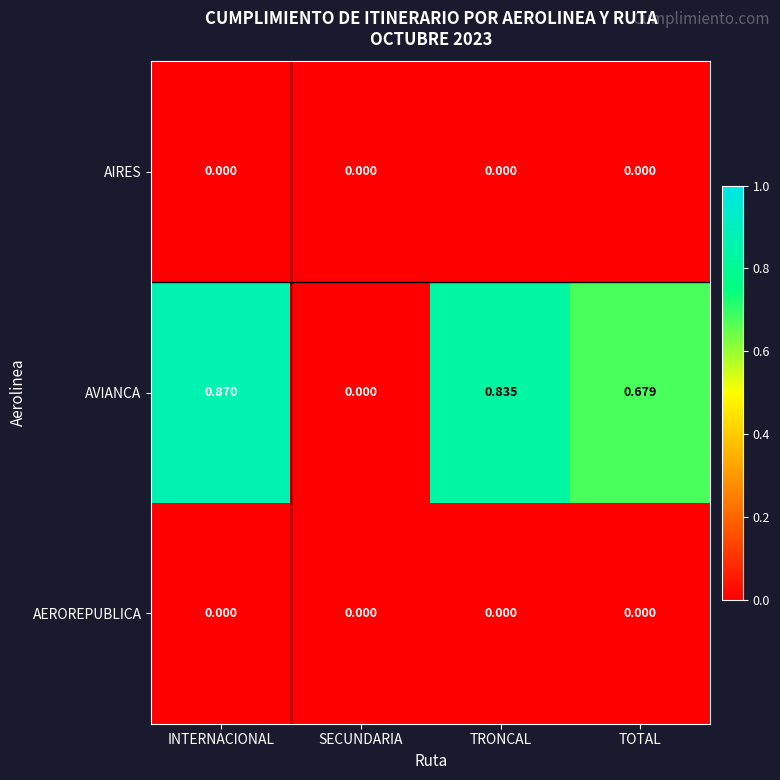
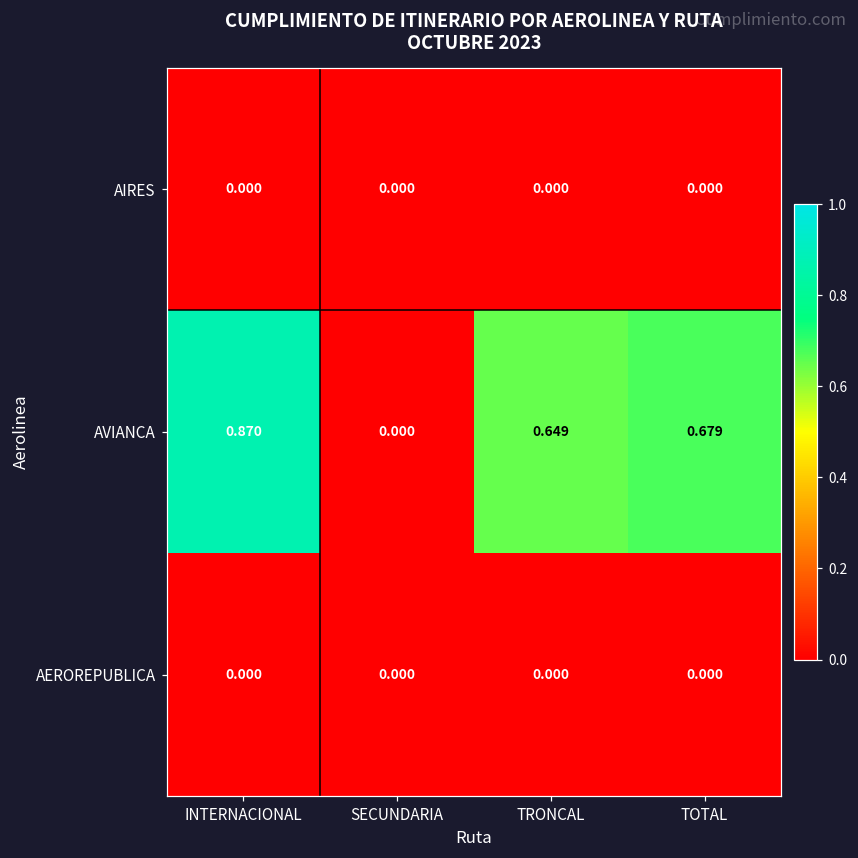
AVIANCA, TRONCAL: 0.835 -> 0.649
